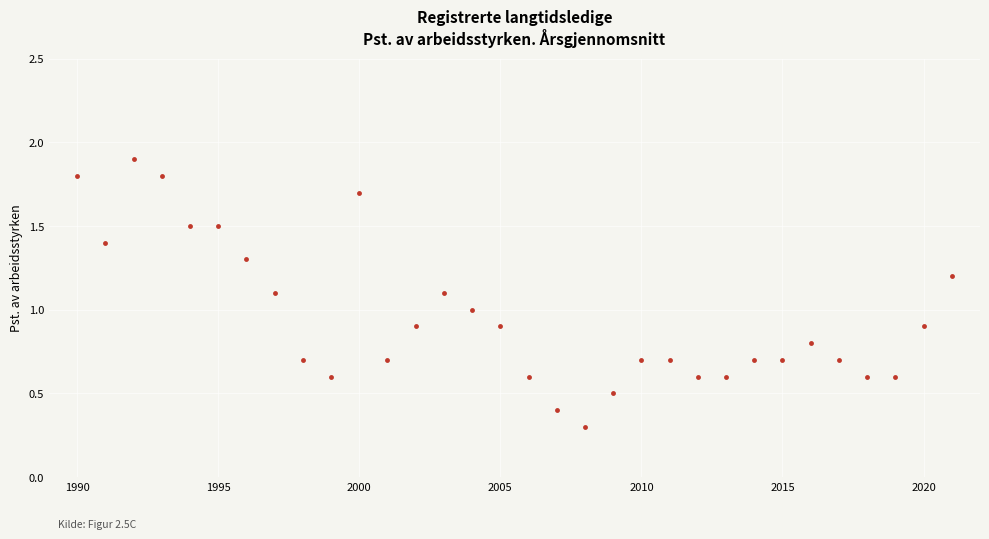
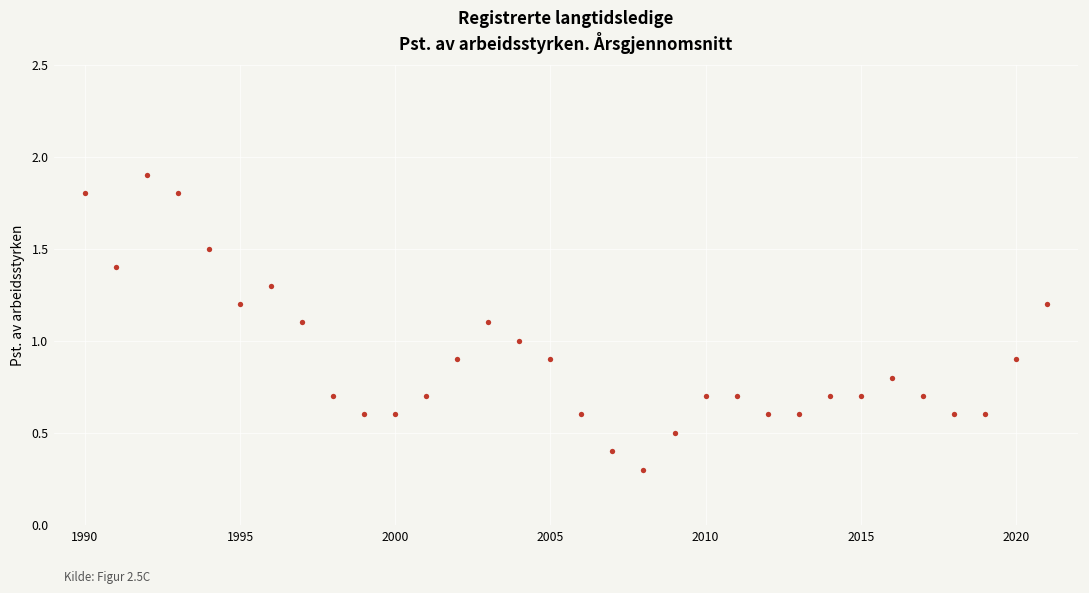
1995: 1.5 -> 1.2
2000: 1.7 -> 0.6
